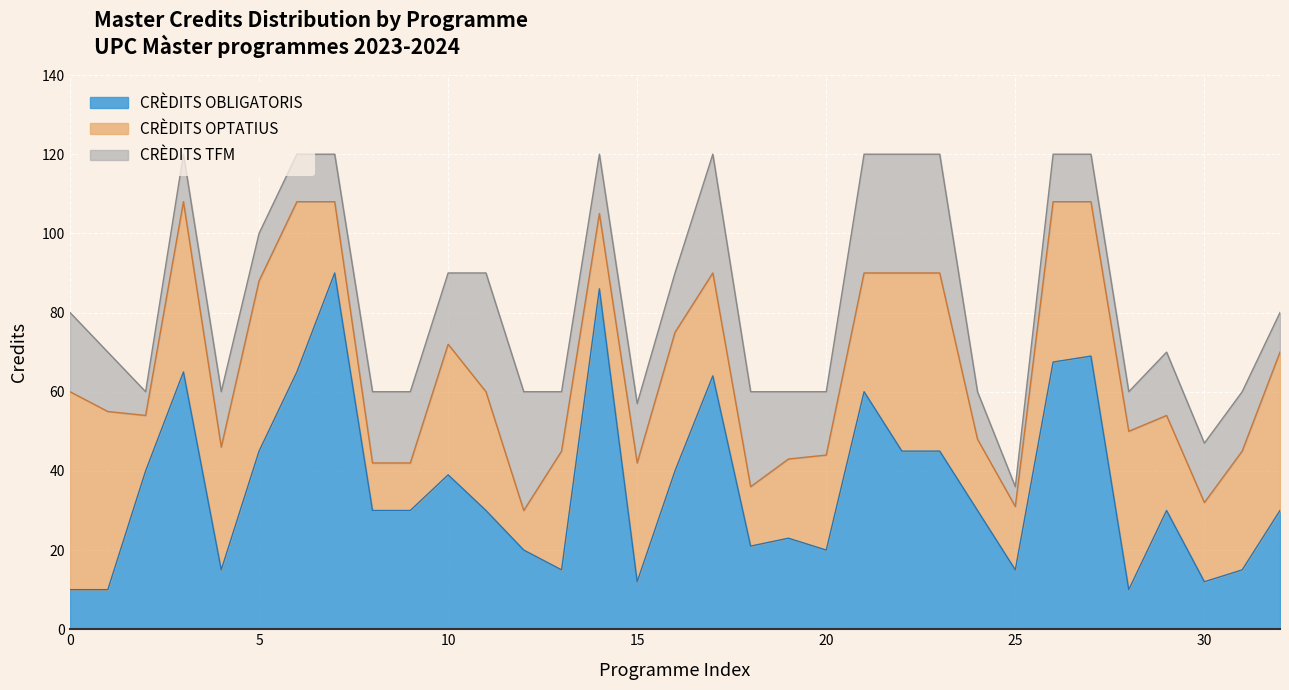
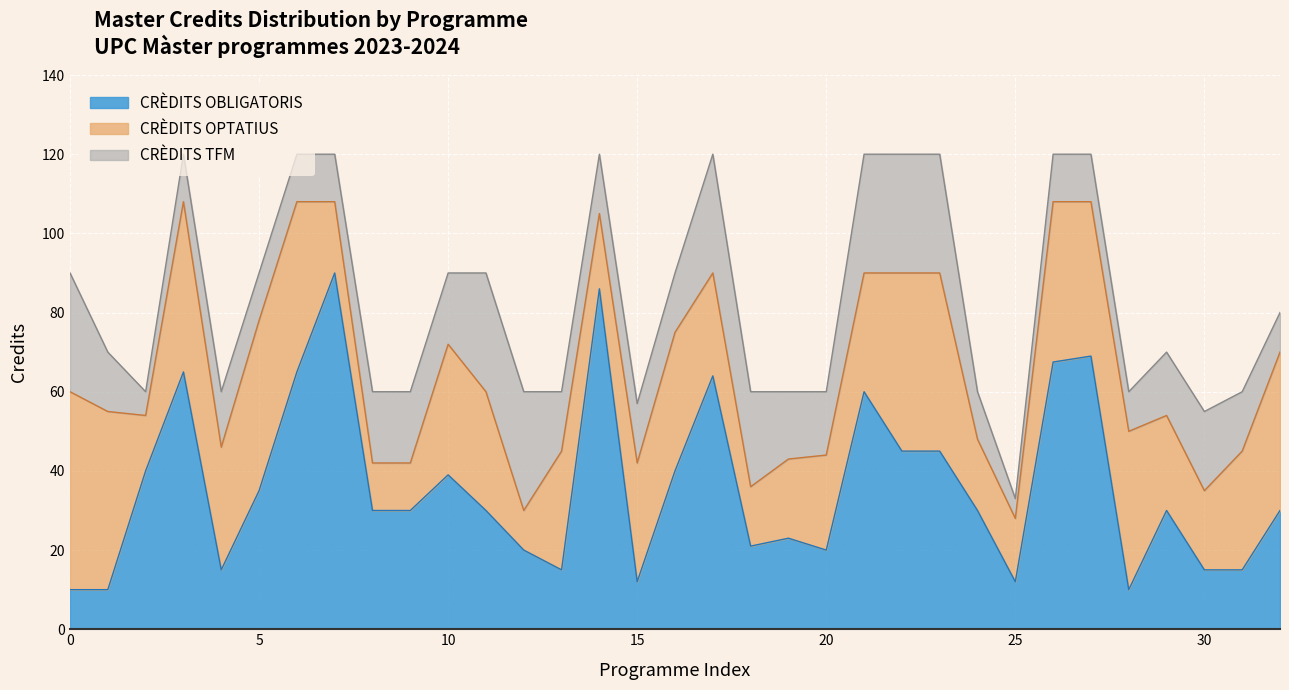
CRÈDITS TFM, 0: 20 -> 30
CRÈDITS OBLIGATORIS, 5: 45 -> 35
CRÈDITS OBLIGATORIS, 25: 15 -> 12
CRÈDITS OBLIGATORIS, 30: 12 -> 15
CRÈDITS TFM, 30: 15 -> 20
